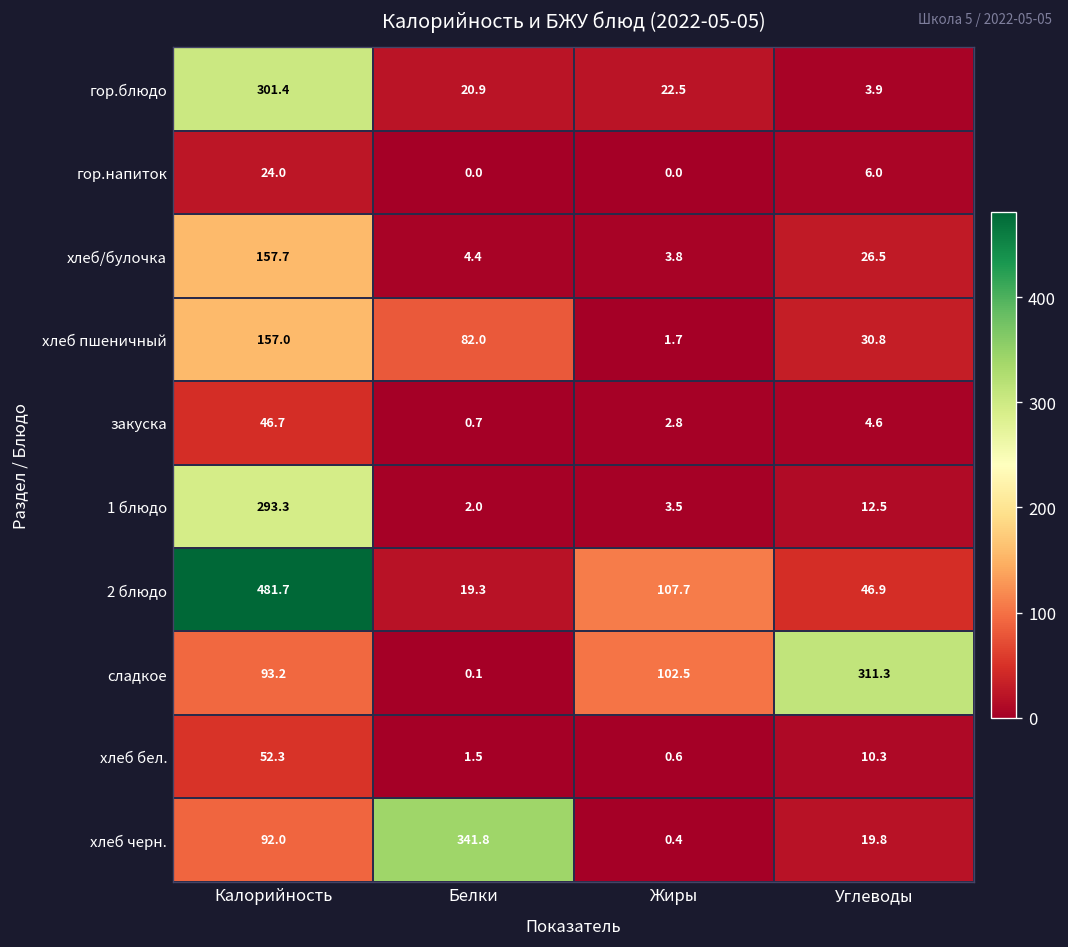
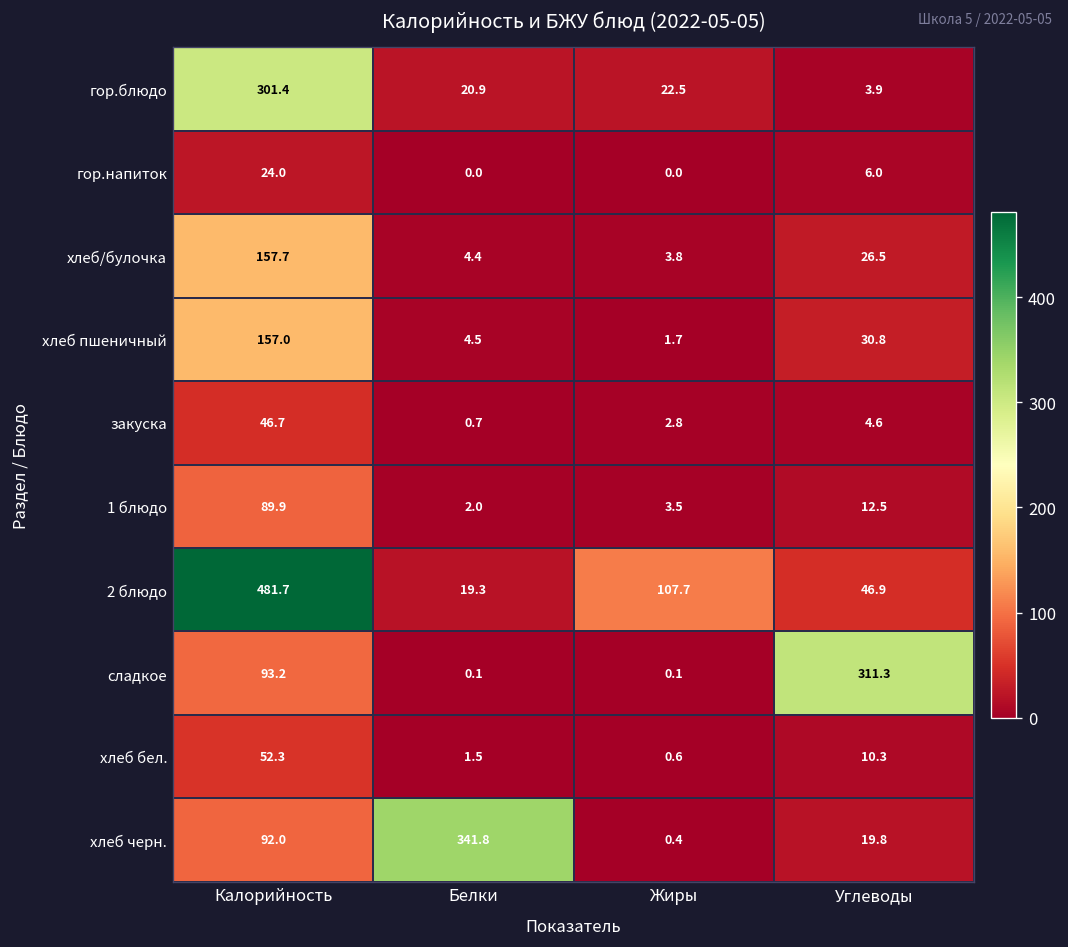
хлеб пшеничный, Белки: 82.0 -> 4.5
1 блюдо, Калорийность: 293.3 -> 89.9
сладкое, Жиры: 102.5 -> 0.1
